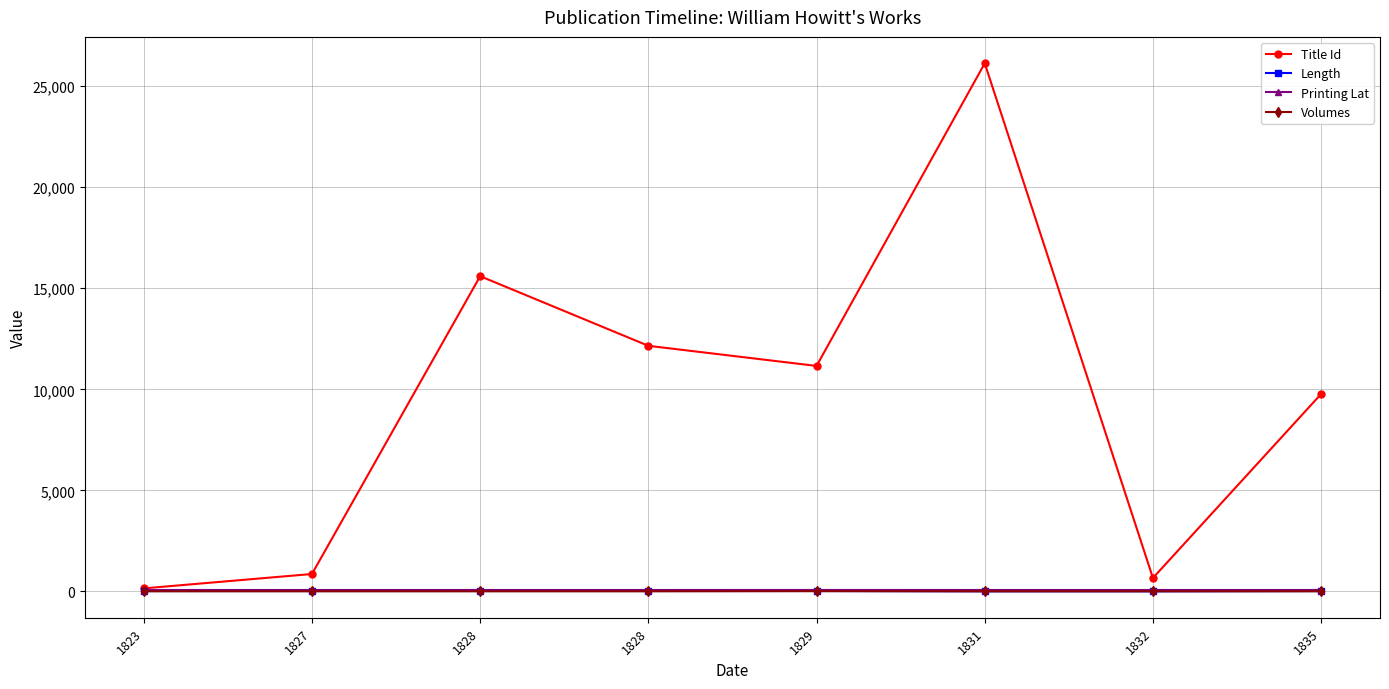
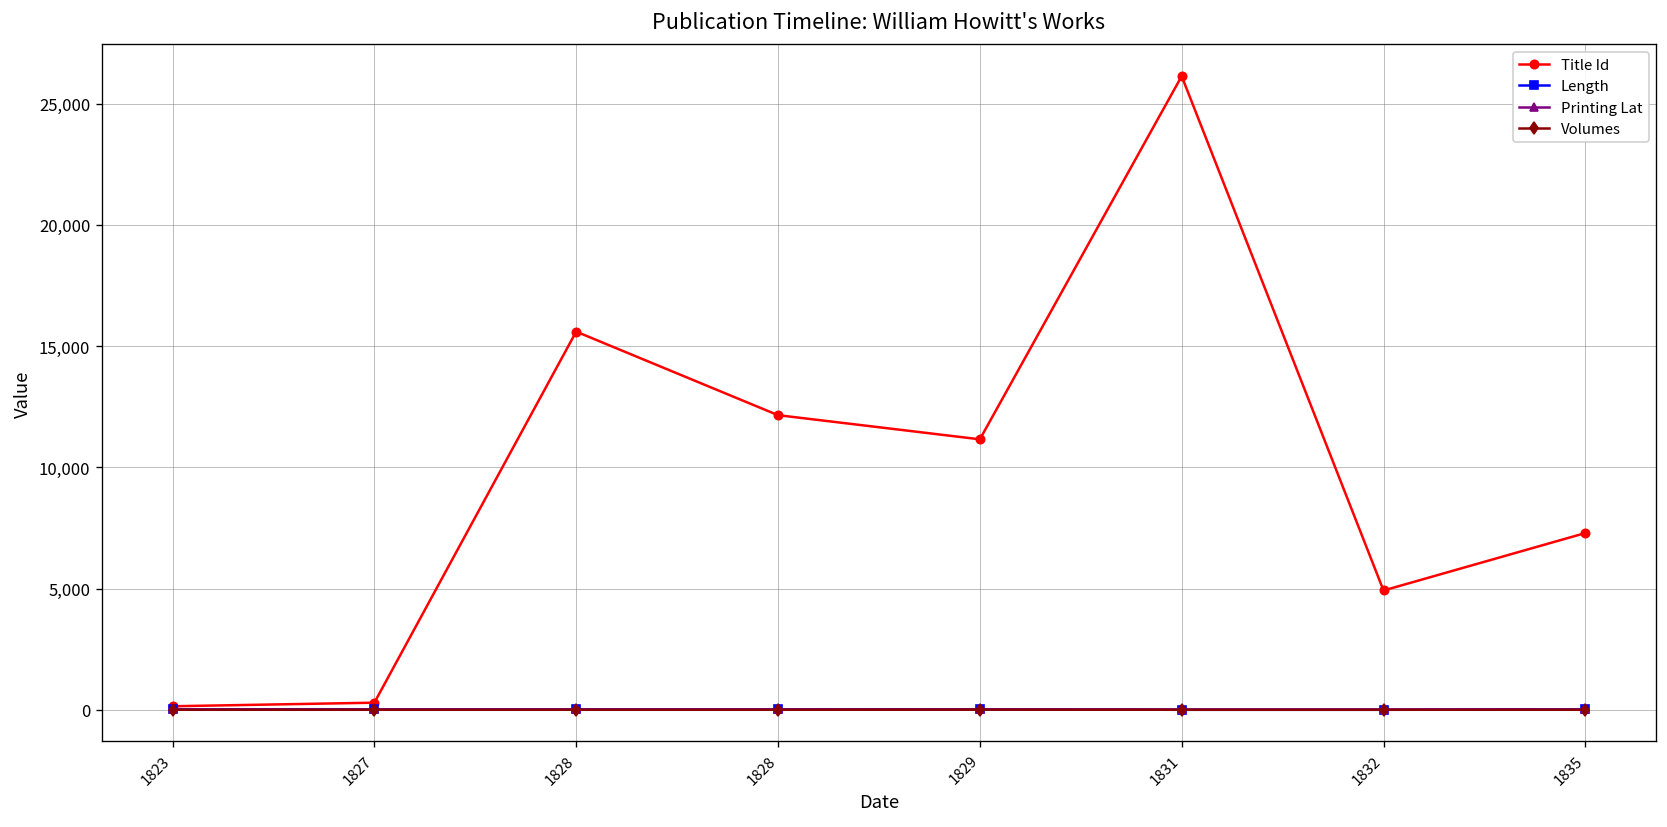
Title Id, 1827: 900 -> 300
Title Id, 1832: 700 -> 4,900
Title Id, 1835: 9,800 -> 7,300
